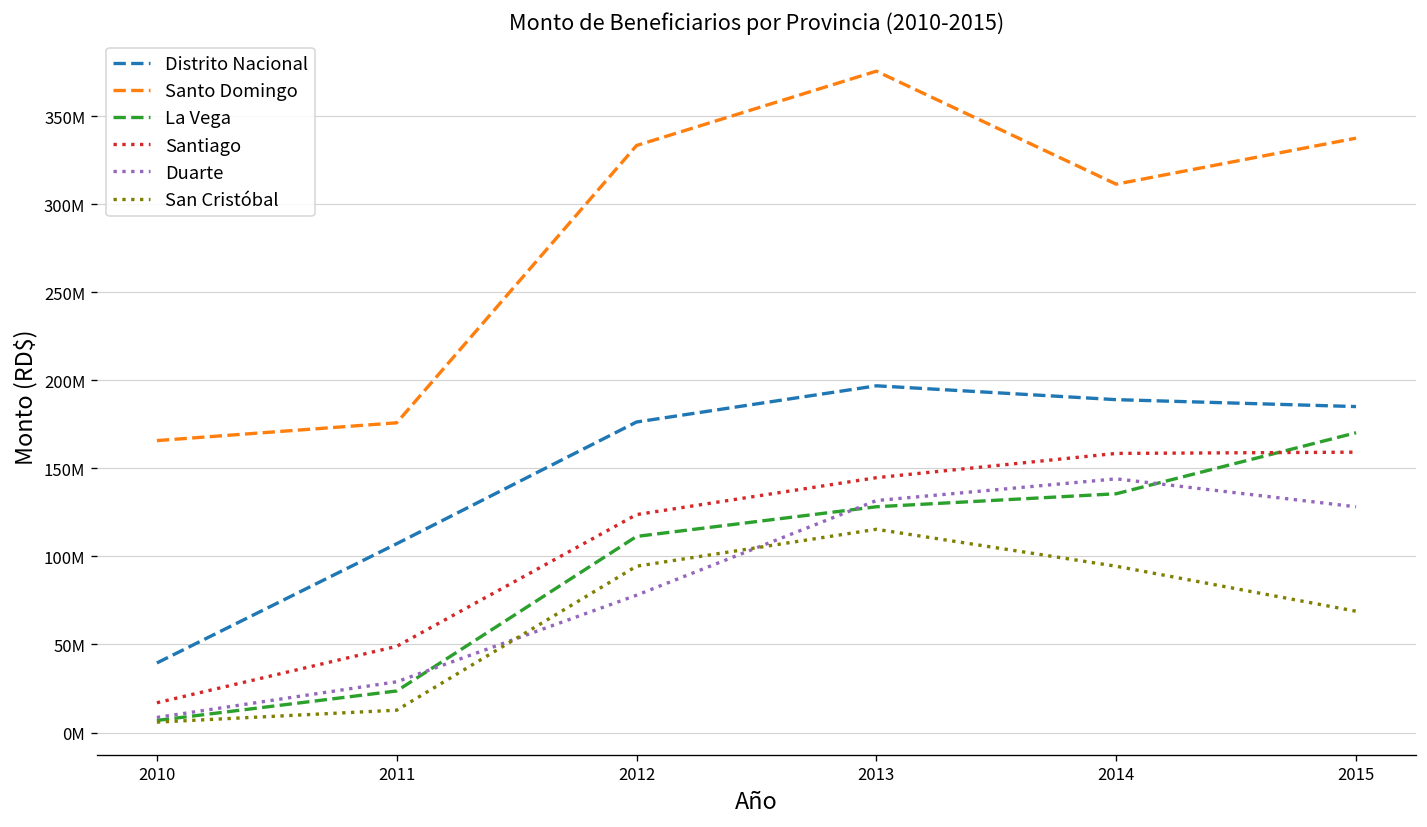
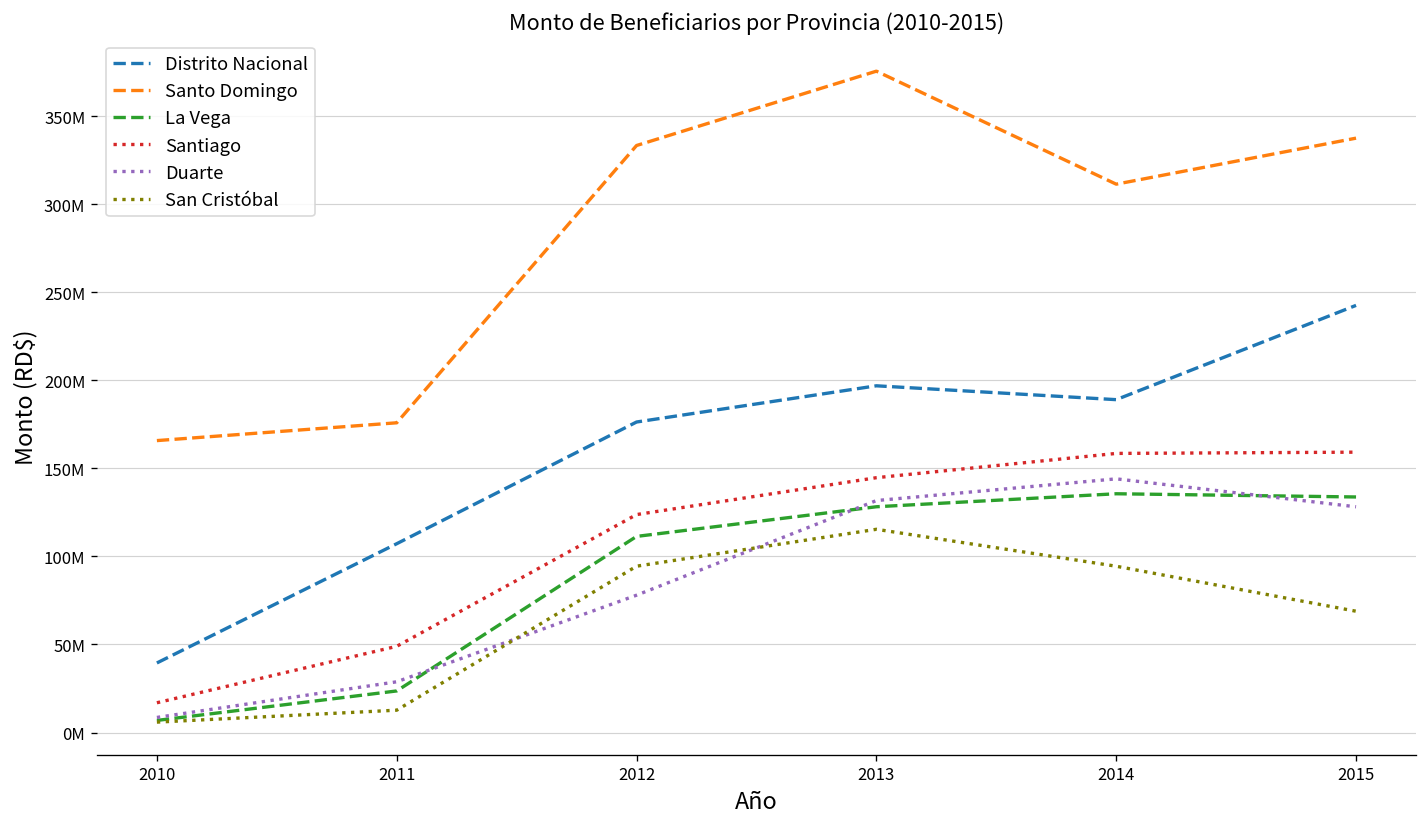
Distrito Nacional, 2015: 185000000 -> 243000000
La Vega, 2015: 170000000 -> 134000000
